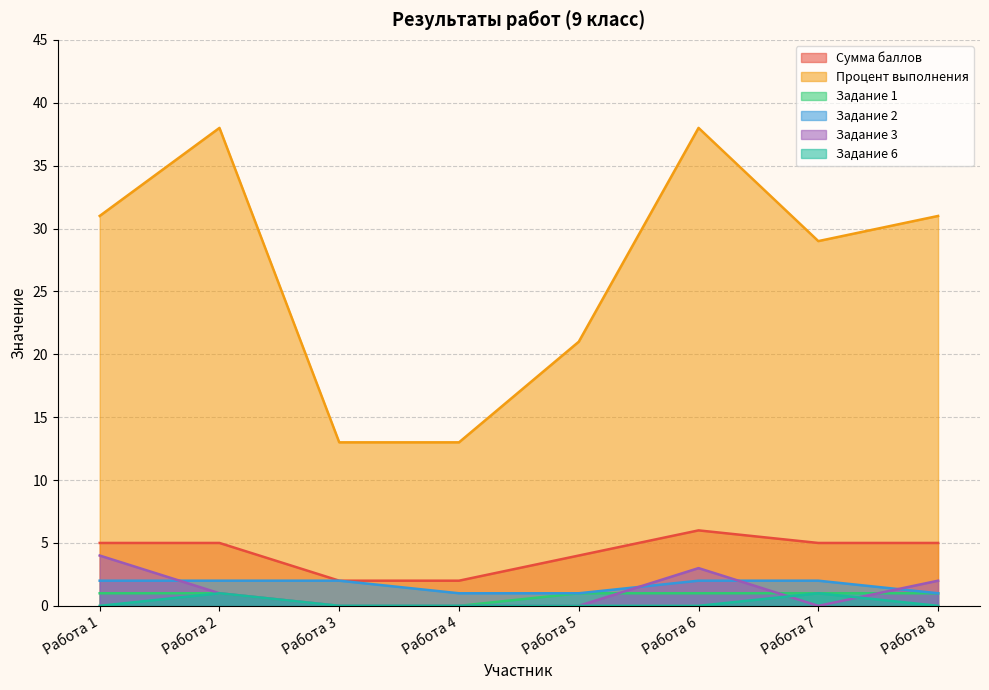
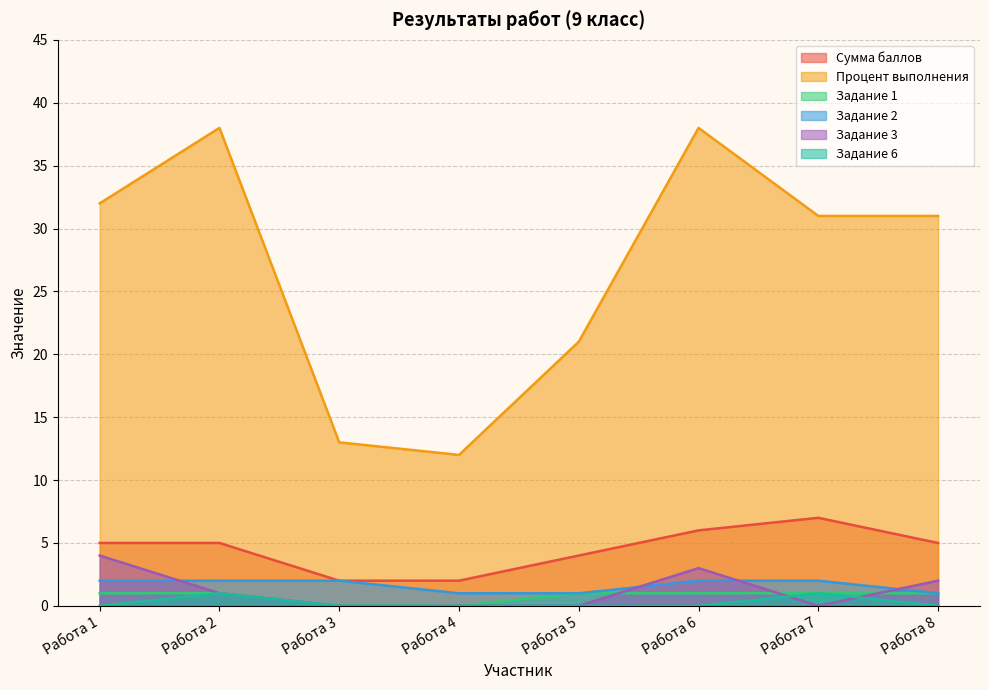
Процент выполнения, Работа 1: 31 -> 32
Процент выполнения, Работа 4: 13 -> 12
Сумма баллов, Работа 7: 5 -> 7
Процент выполнения, Работа 7: 29 -> 31
